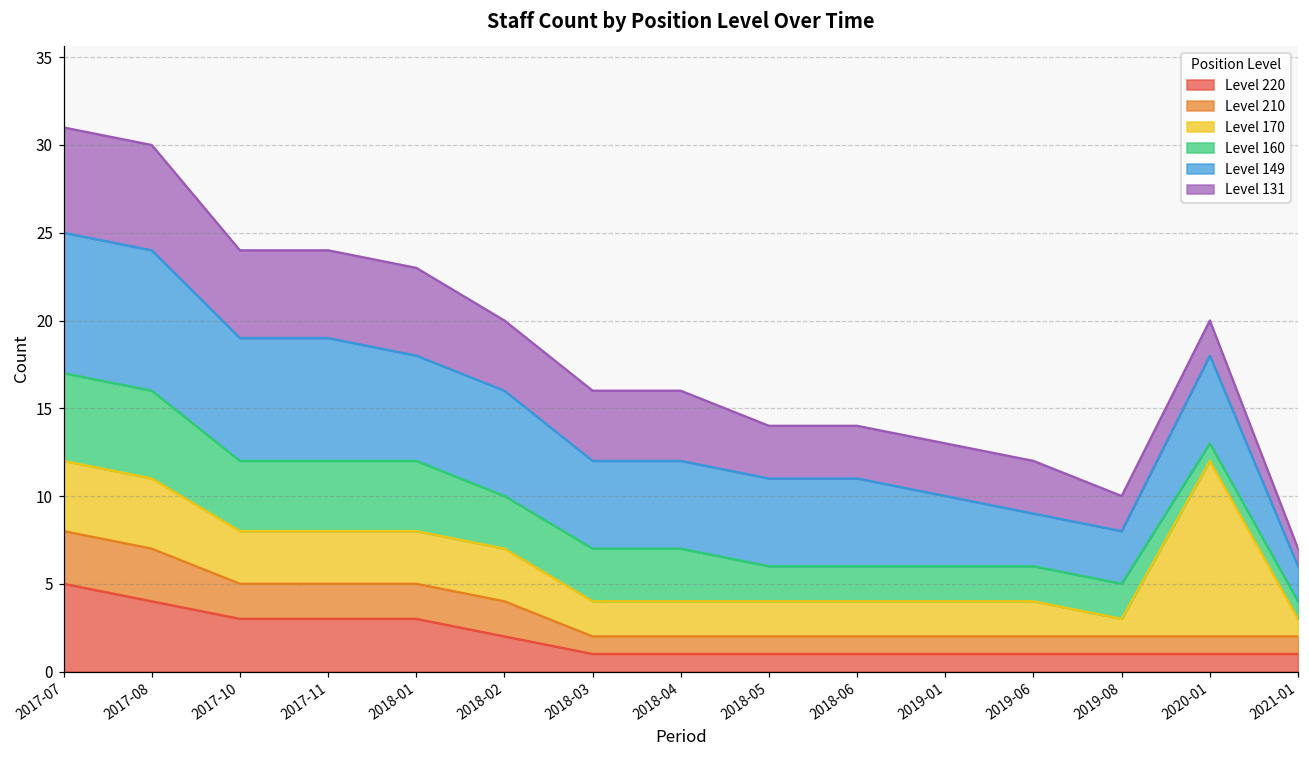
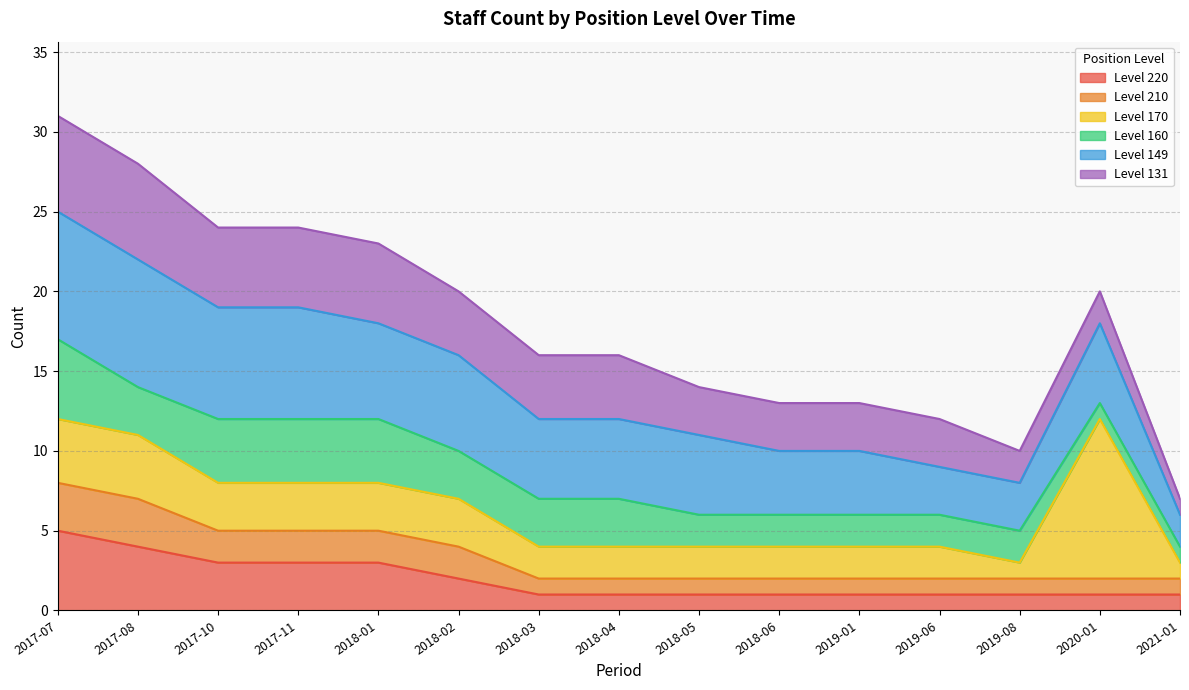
Level 160, 2017-08: 5 -> 3
Level 149, 2018-06: 5 -> 4
